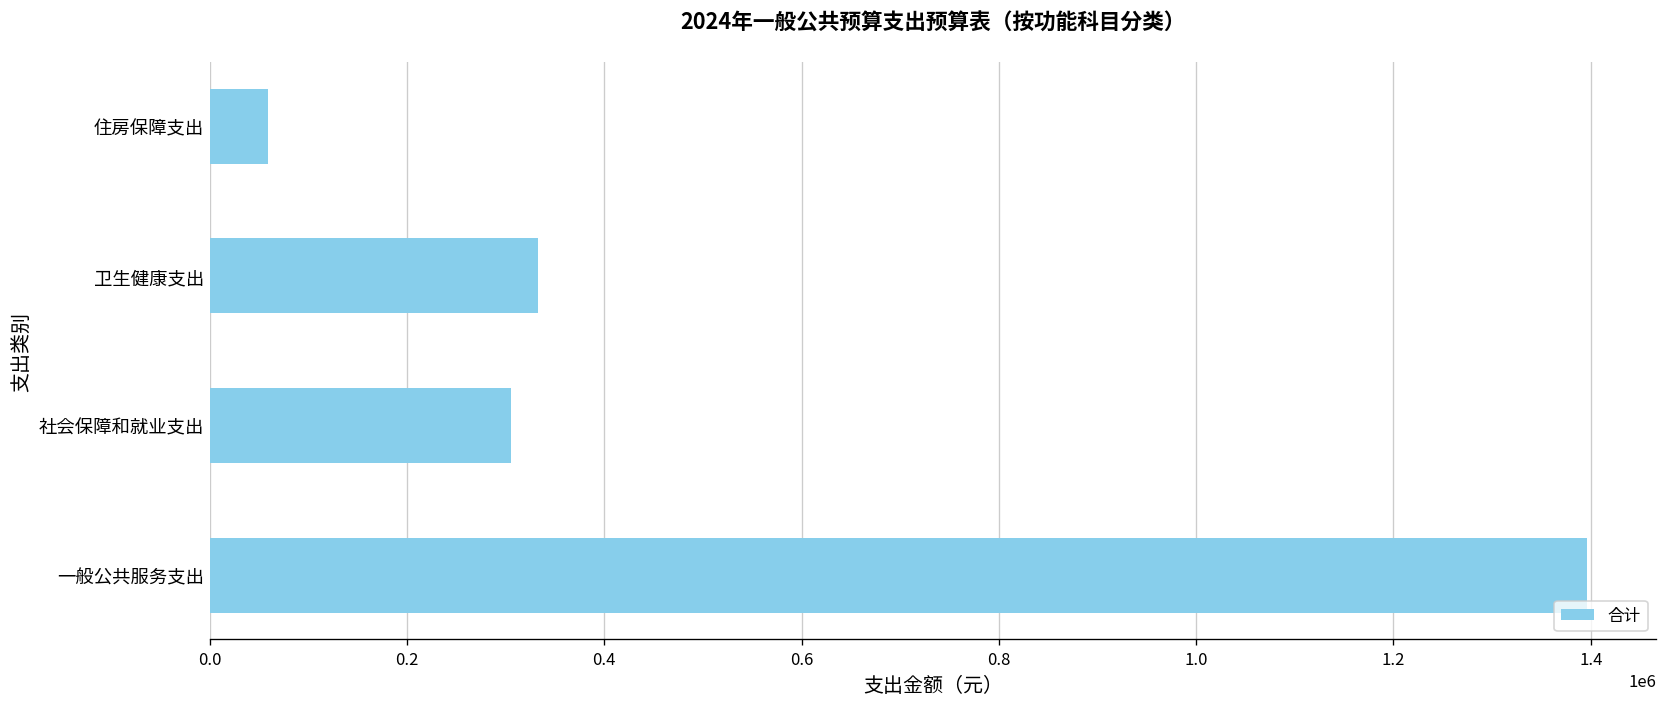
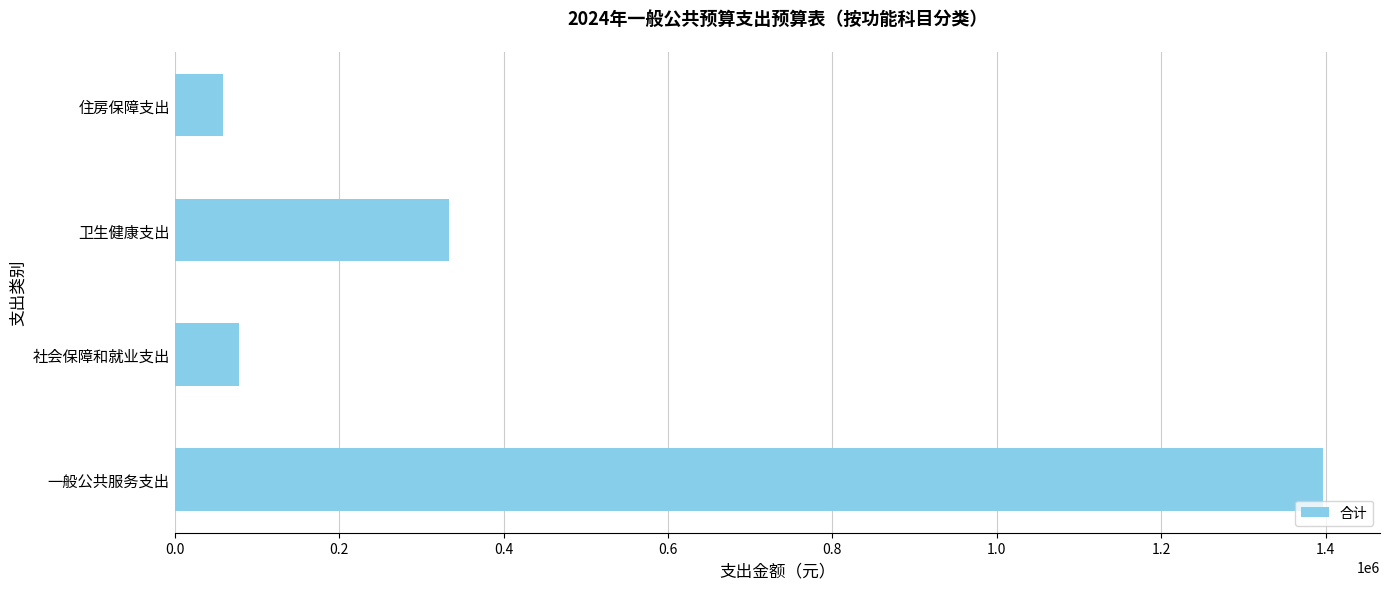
社会保障和就业支出: 310000 -> 80000
